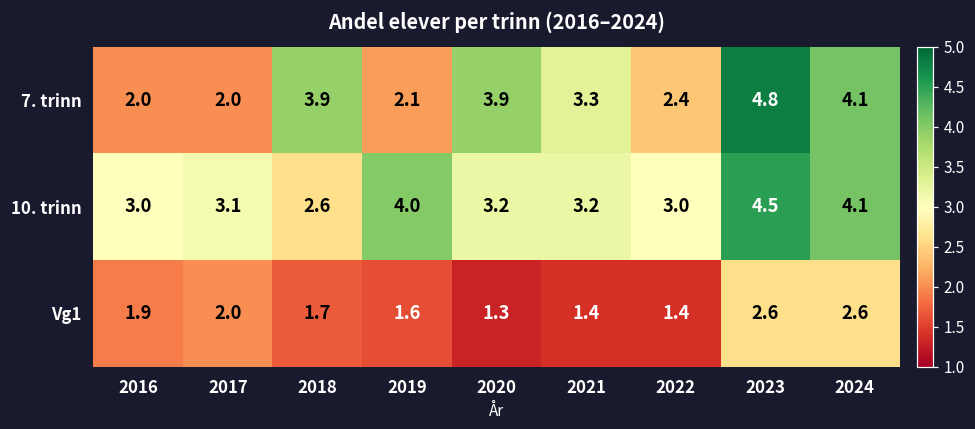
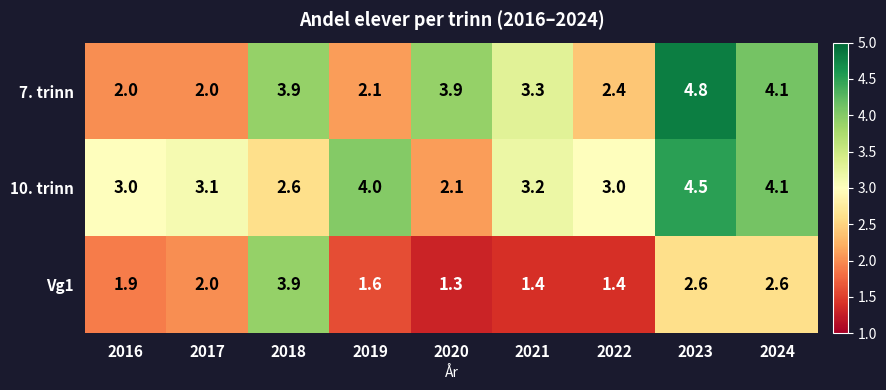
10. trinn, 2020: 3.2 -> 2.1
Vg1, 2018: 1.7 -> 3.9
